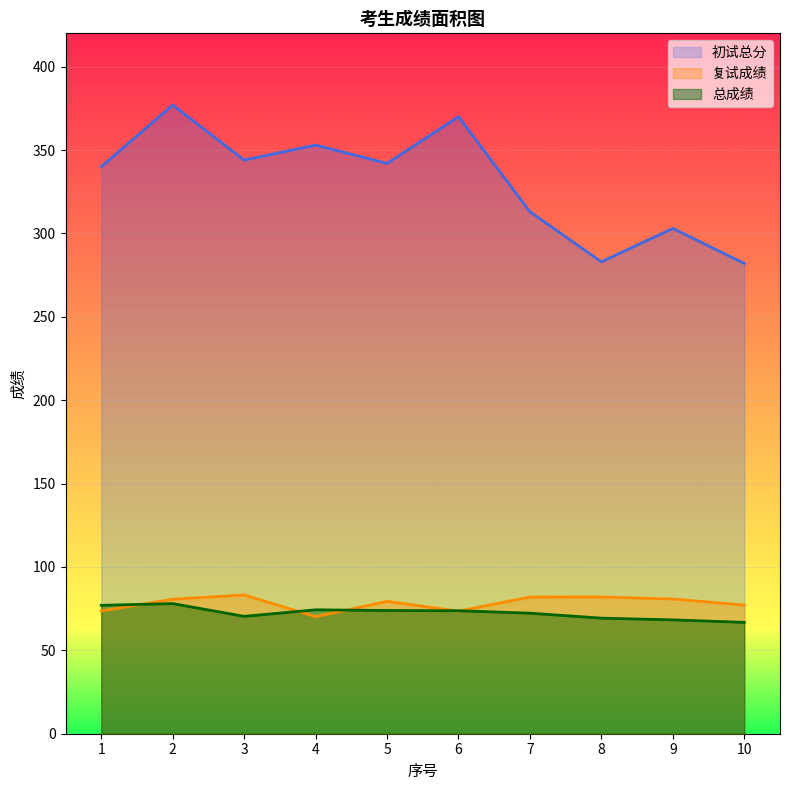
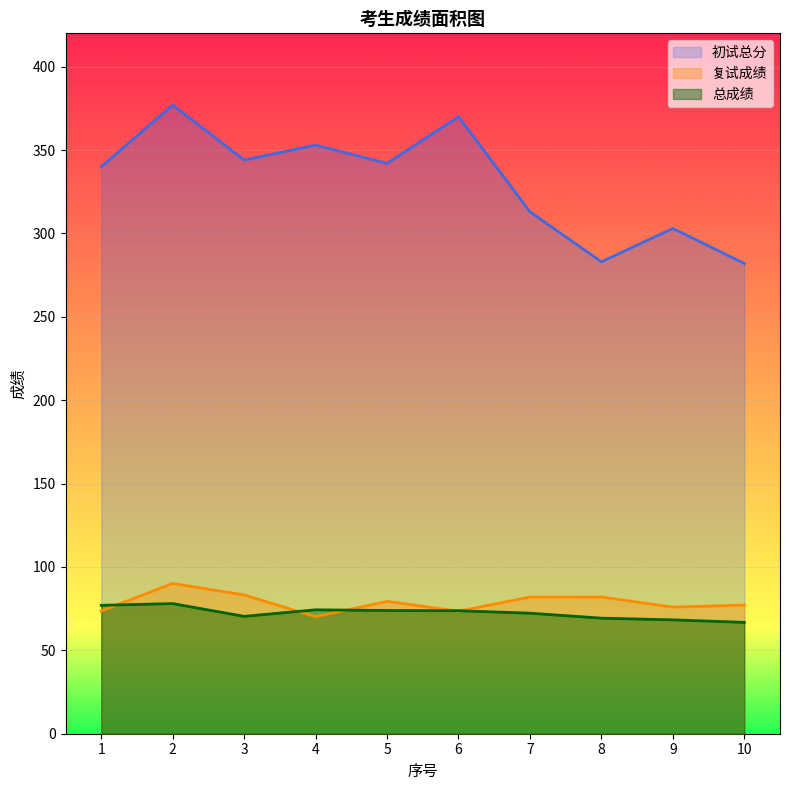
复试成绩, 2: 81 -> 90
复试成绩, 9: 81 -> 76
